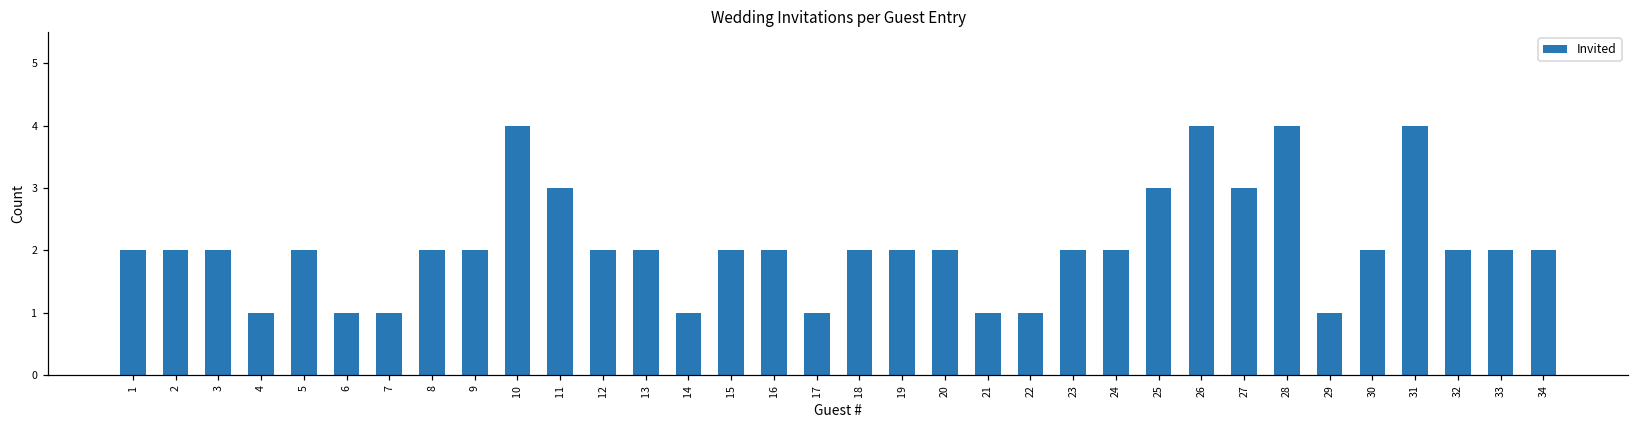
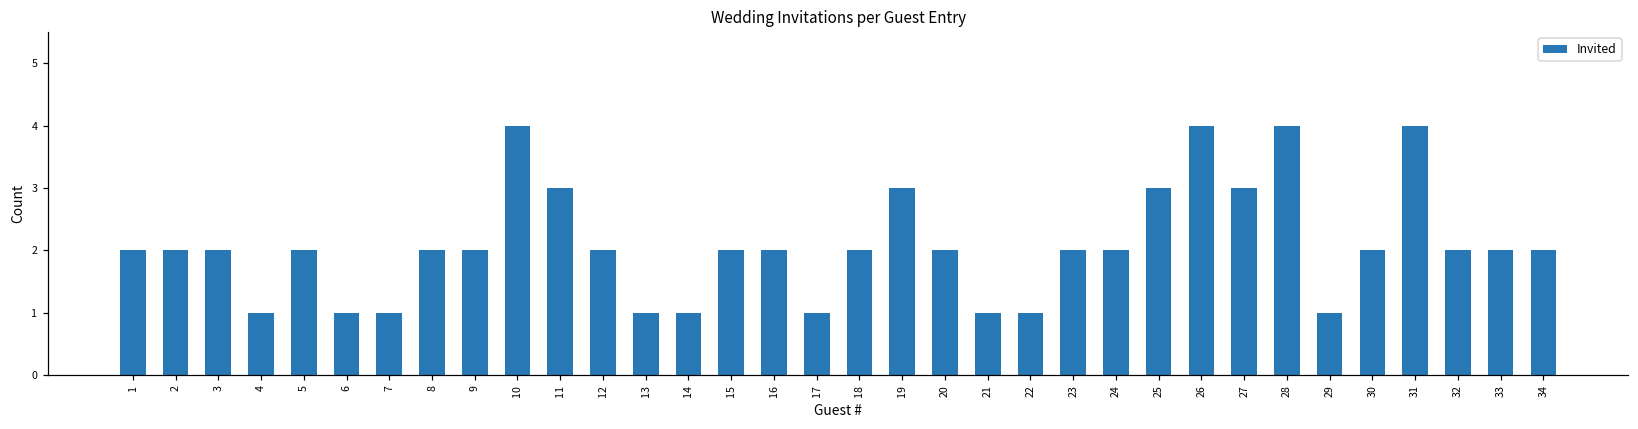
13: 2 -> 1
19: 2 -> 3
